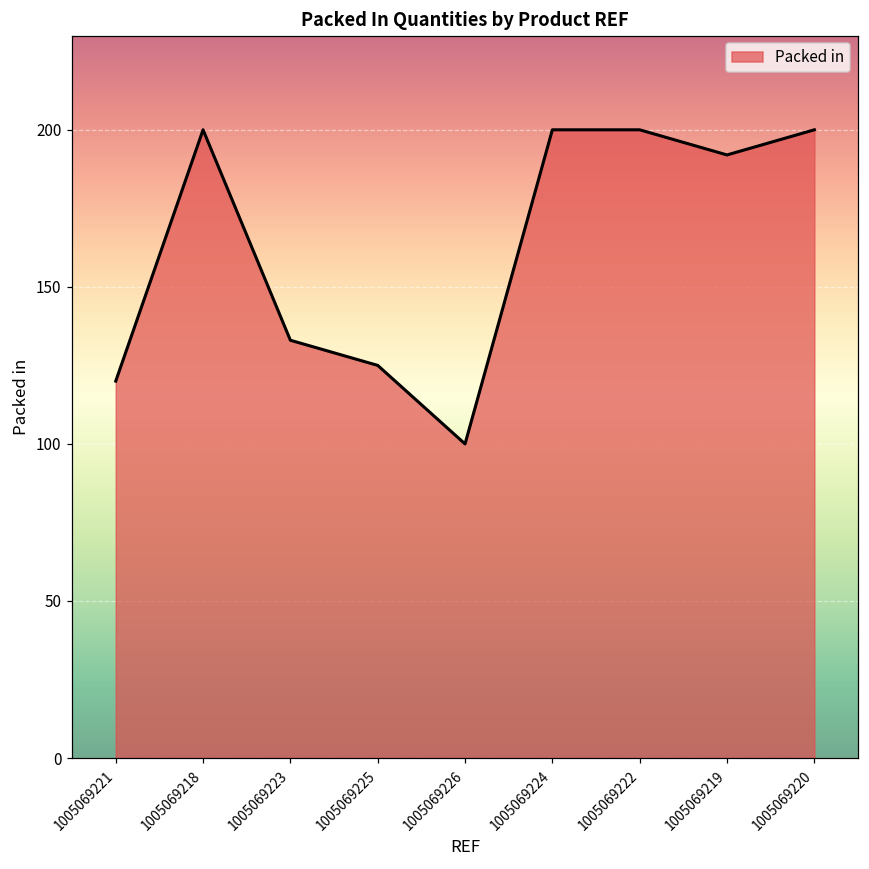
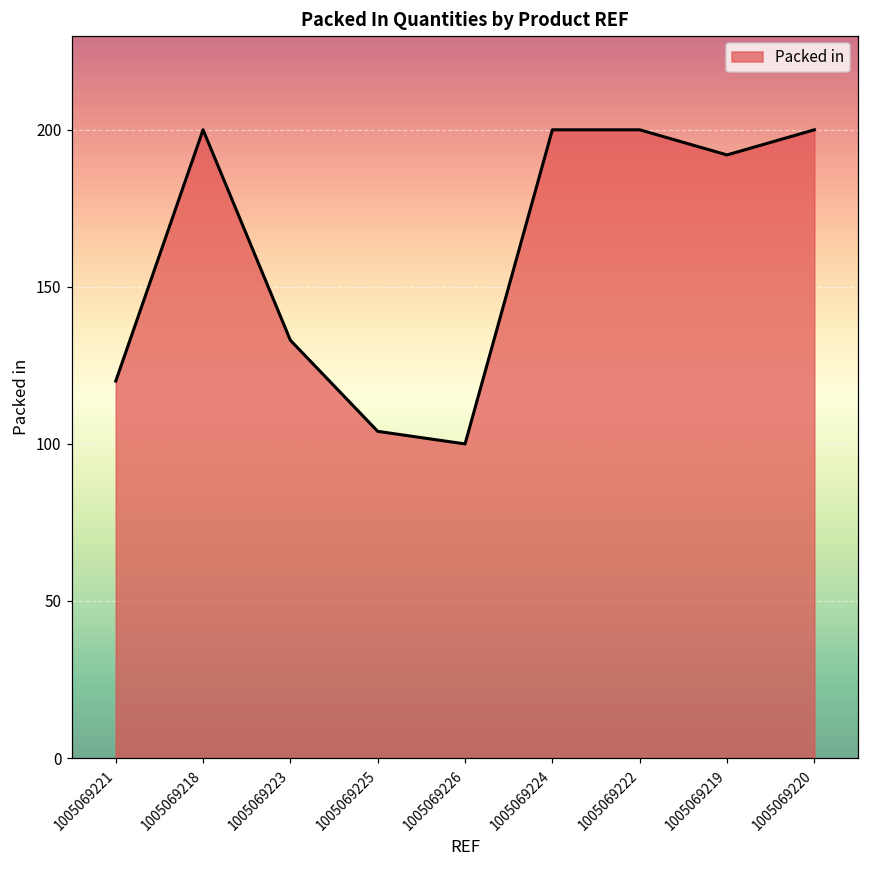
1005069225: 125 -> 104
